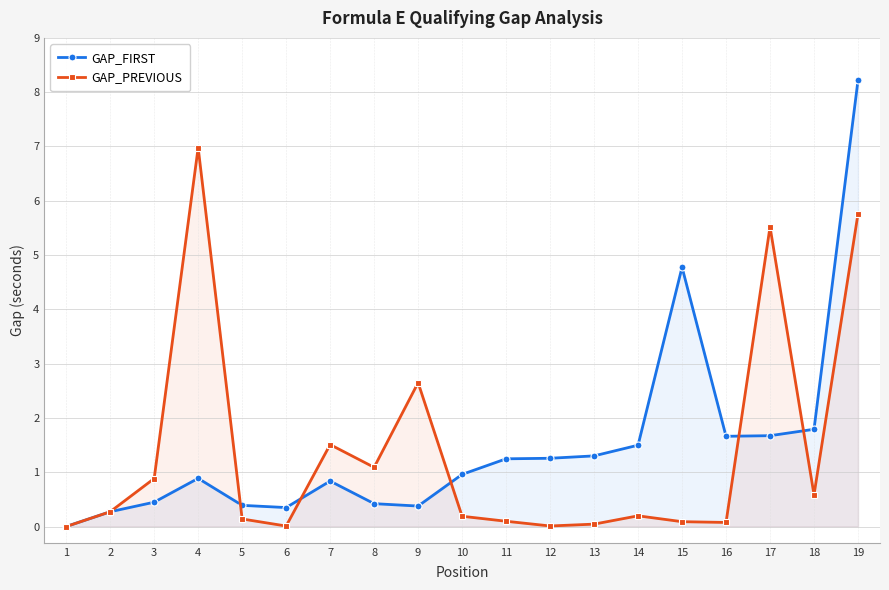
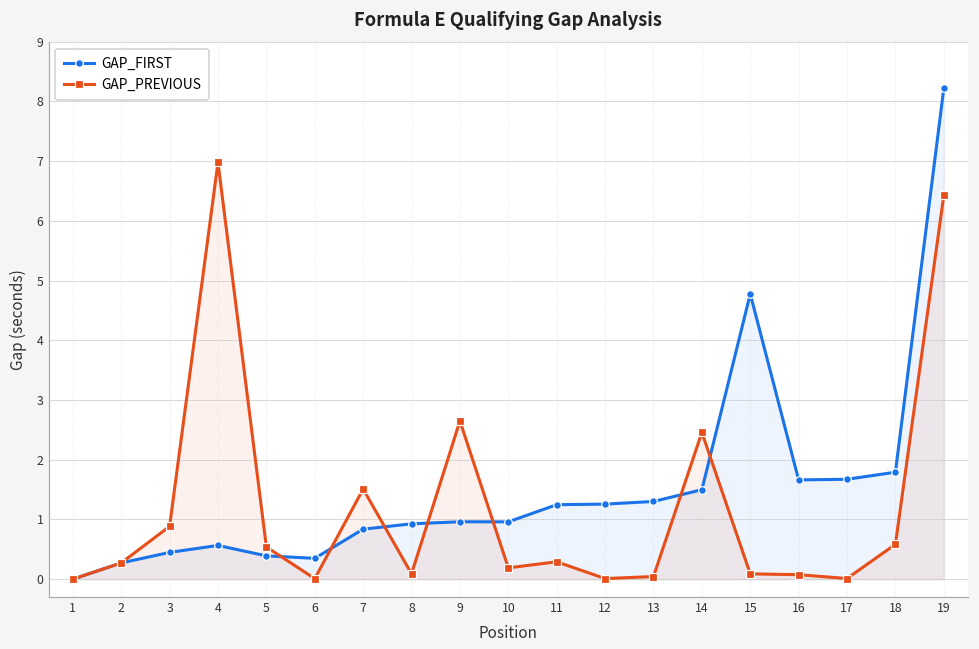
GAP_FIRST, 4: 0.9 -> 0.6
GAP_PREVIOUS, 5: 0.1 -> 0.5
GAP_FIRST, 8: 0.4 -> 0.9
GAP_PREVIOUS, 8: 1.1 -> 0.1
GAP_FIRST, 9: 0.4 -> 1.0
GAP_PREVIOUS, 11: 0.1 -> 0.3
GAP_PREVIOUS, 14: 0.2 -> 2.5
GAP_PREVIOUS, 17: 5.5 -> 0.0
GAP_PREVIOUS, 19: 5.8 -> 6.4
